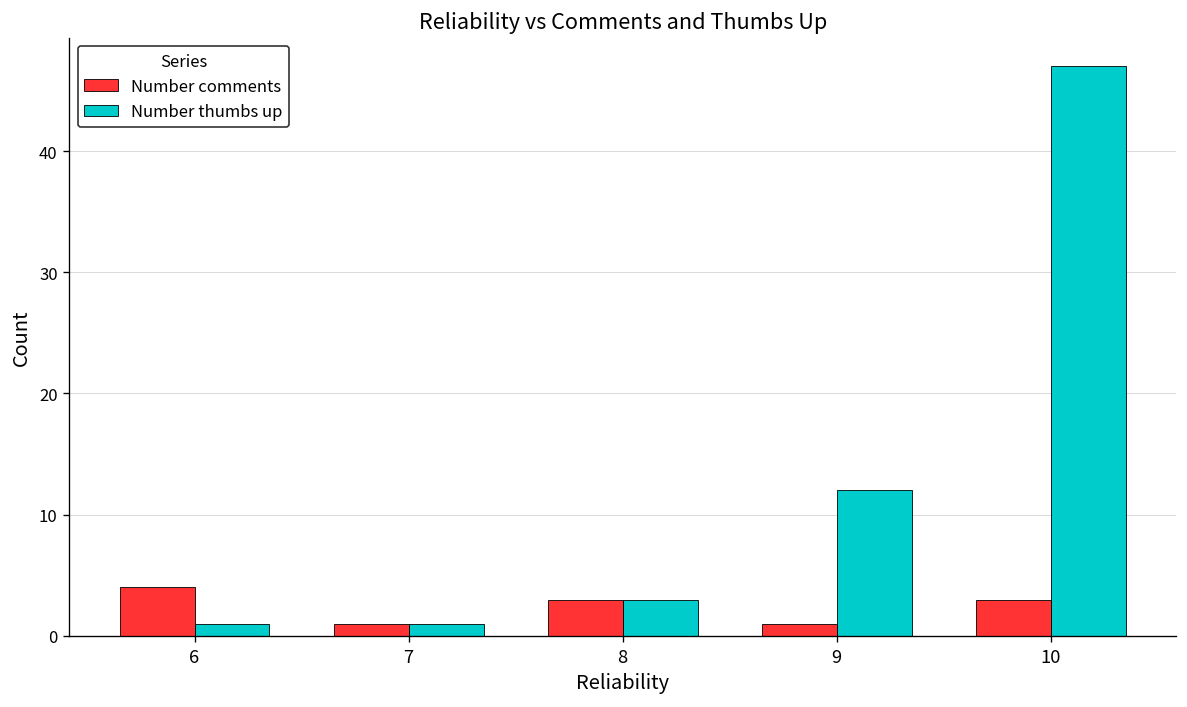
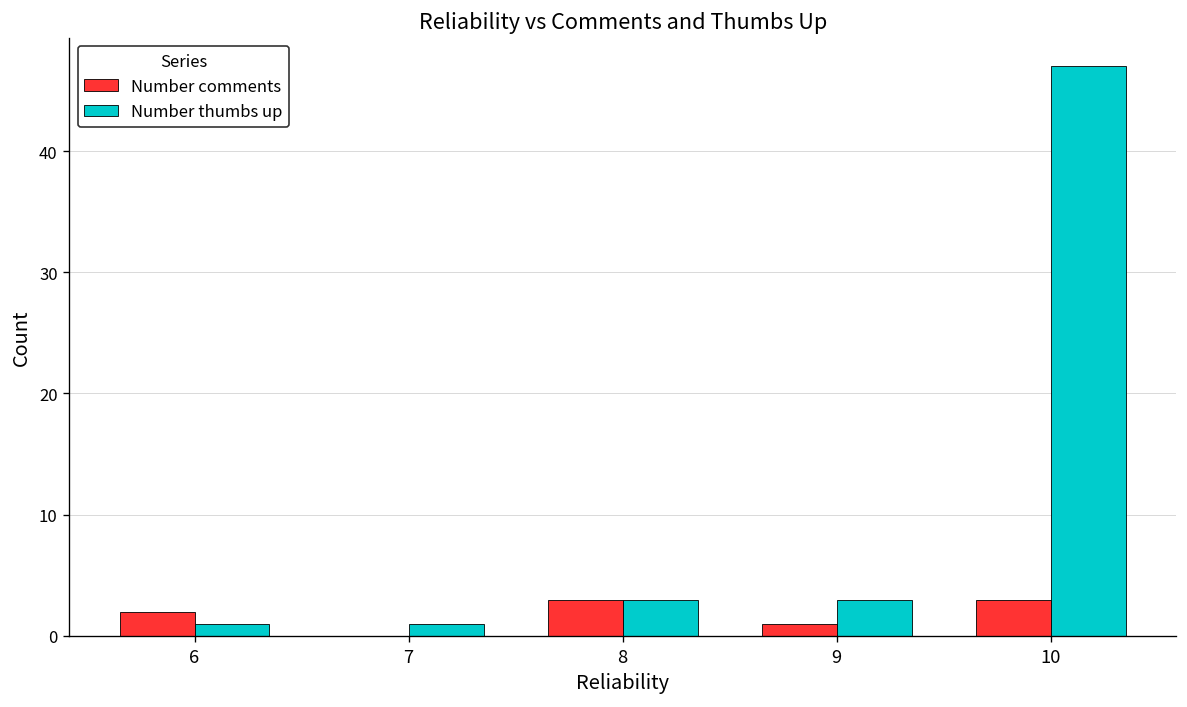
Number comments, 6: 4 -> 2
Number comments, 7: 1 -> 0
Number thumbs up, 9: 12 -> 3
